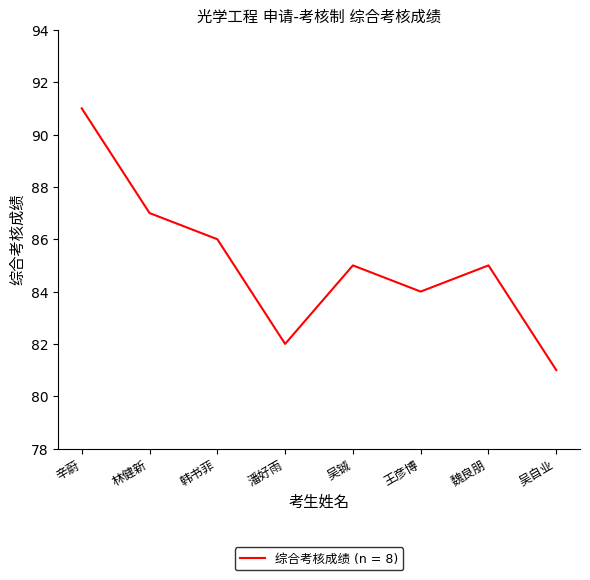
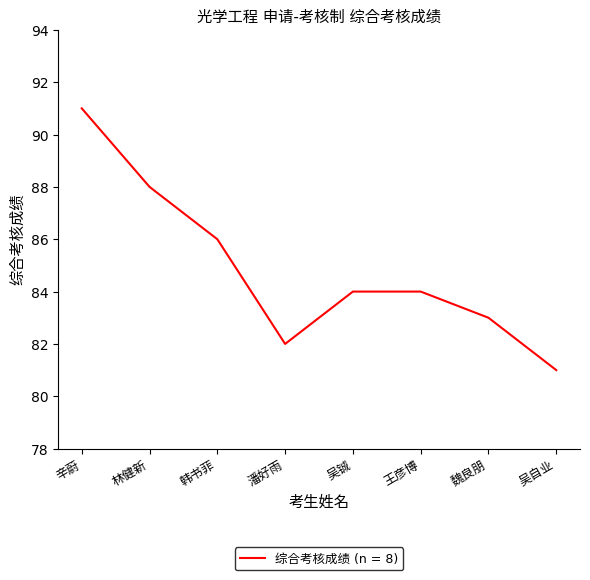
林健新: 87 -> 88
吴铖: 85 -> 84
魏良朋: 85 -> 83
